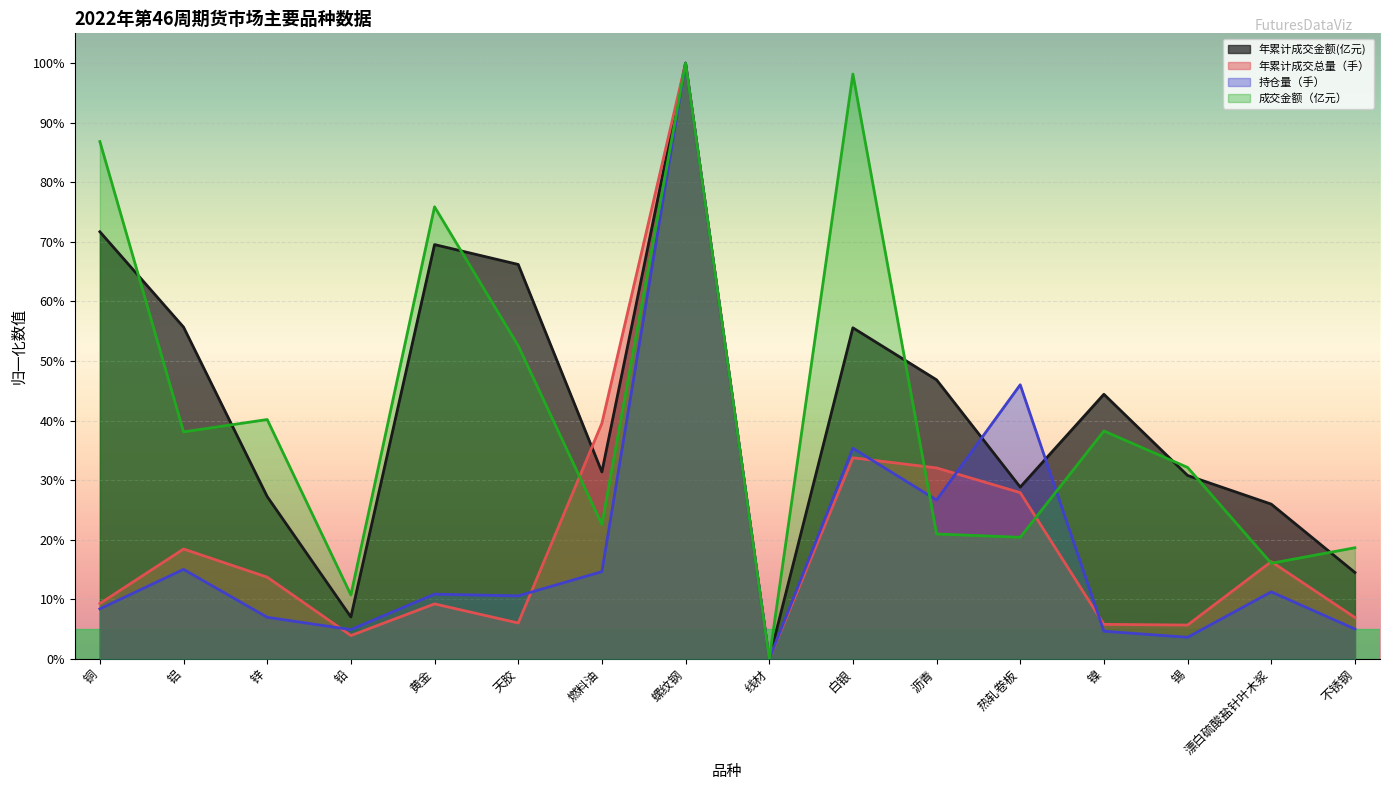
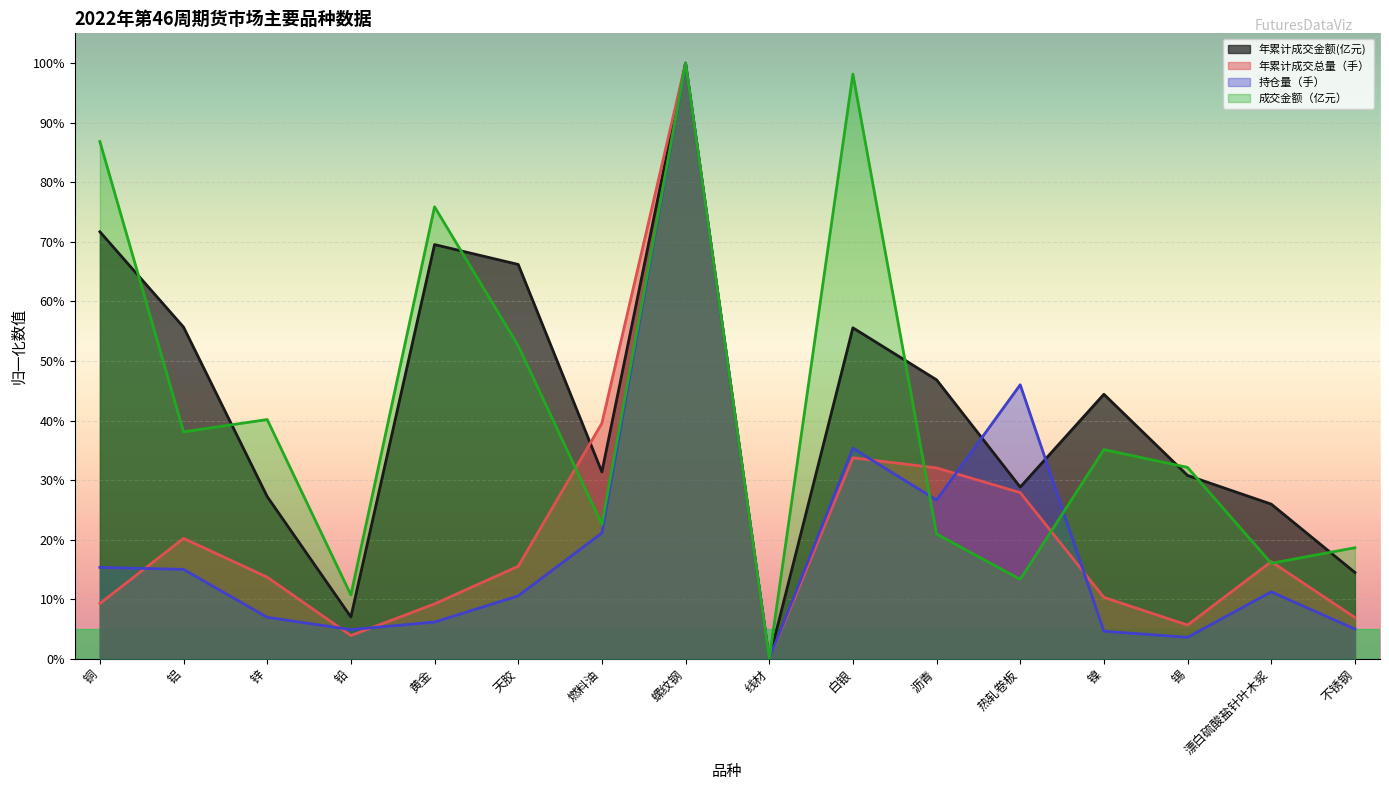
持仓量（手）, 铜: 8% -> 15%
年累计成交总量（手）, 铝: 18% -> 20%
持仓量（手）, 黄金: 11% -> 6%
年累计成交总量（手）, 天胶: 6% -> 16%
持仓量（手）, 燃料油: 15% -> 21%
成交金额（亿元）, 热轧卷板: 20% -> 13%
年累计成交总量（手）, 镍: 6% -> 10%
成交金额（亿元）, 镍: 38% -> 35%
